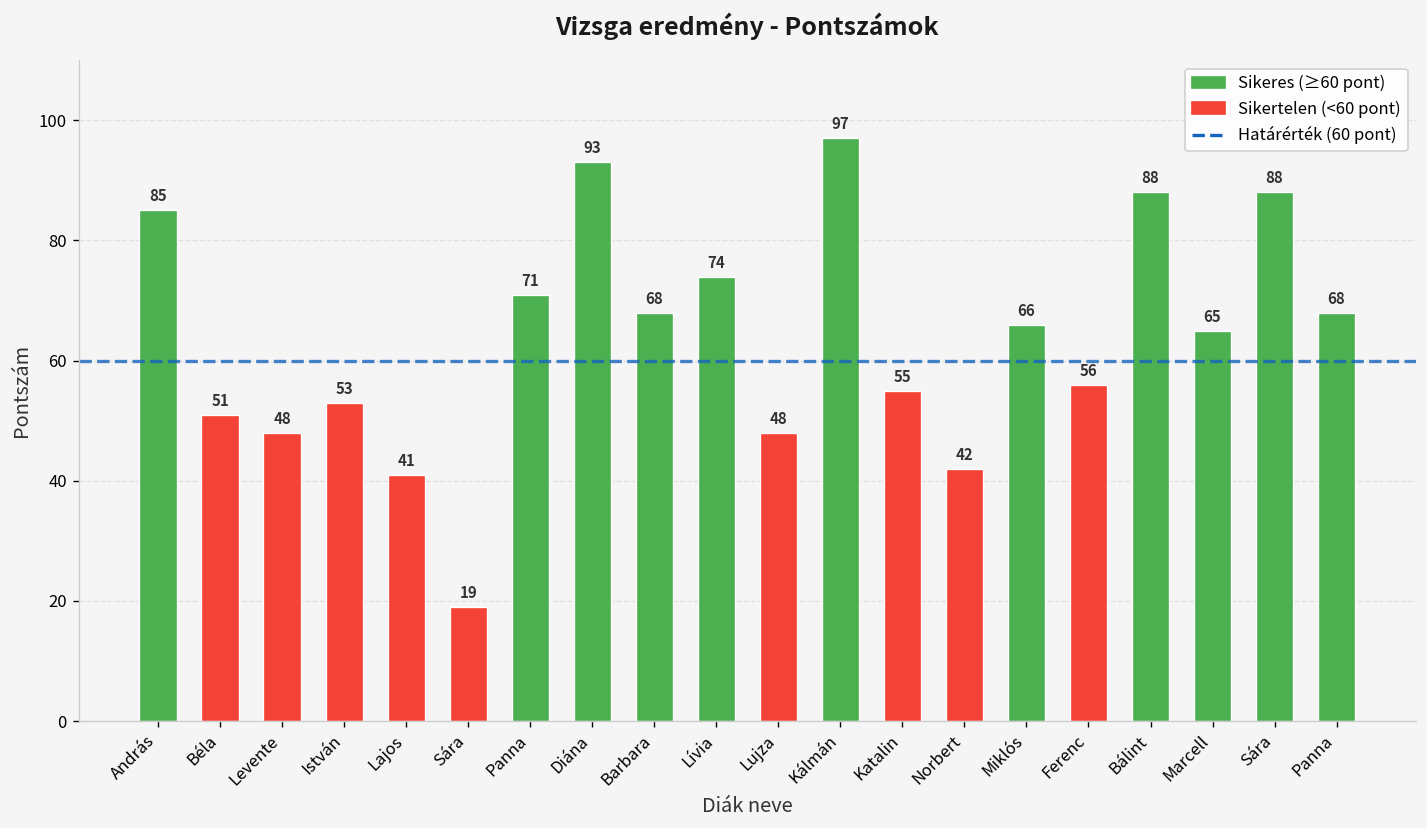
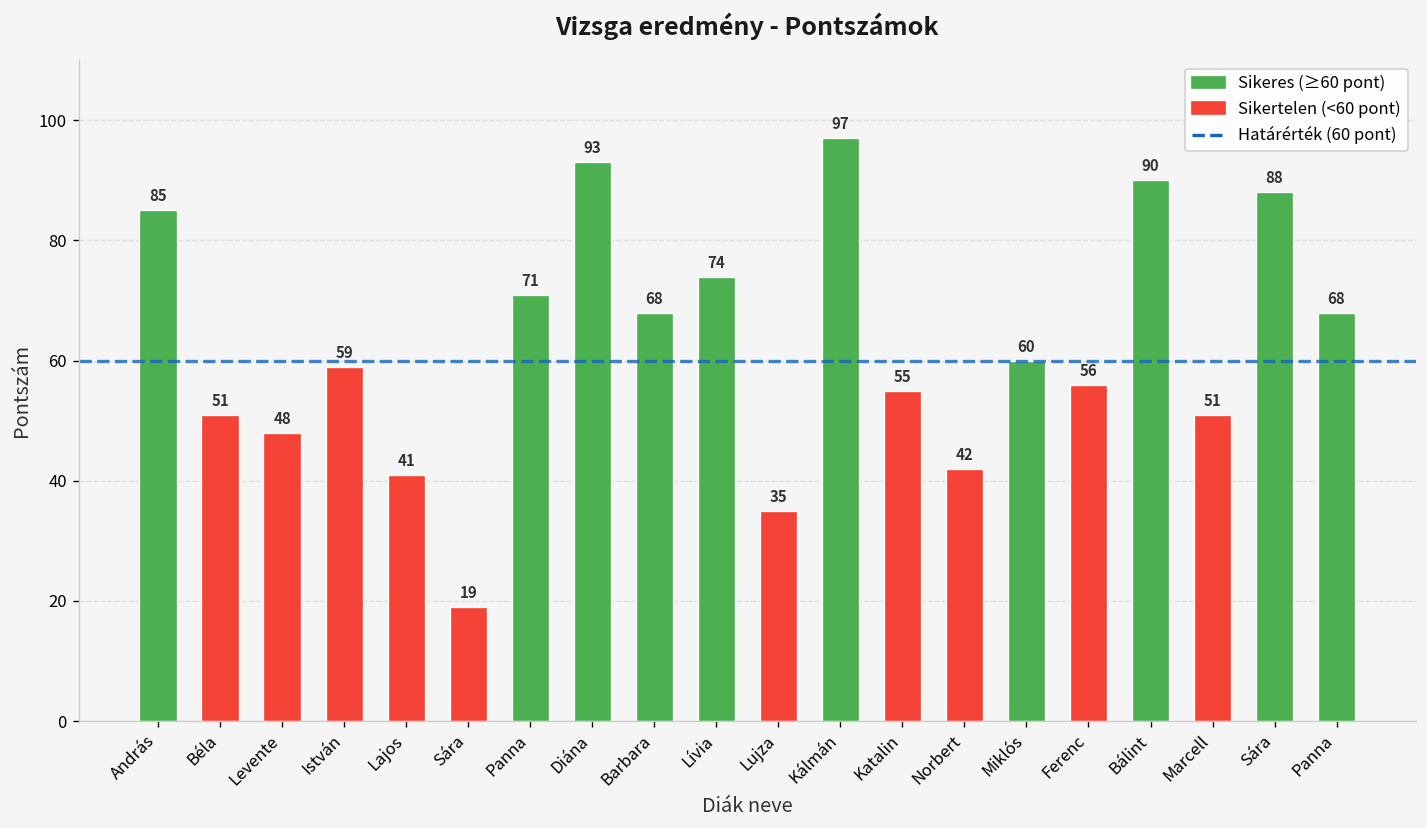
István: 53 -> 59
Lujza: 48 -> 35
Miklós: 66 -> 60
Bálint: 88 -> 90
Marcell: 65 -> 51
